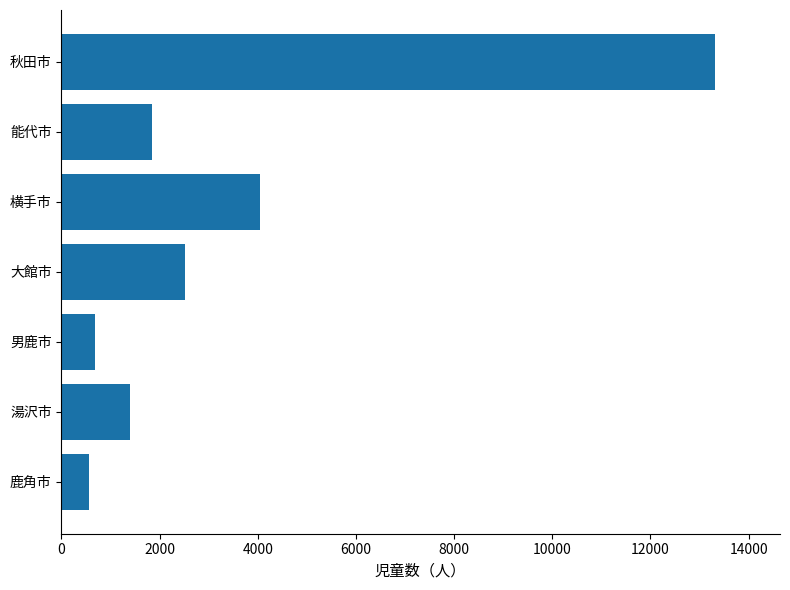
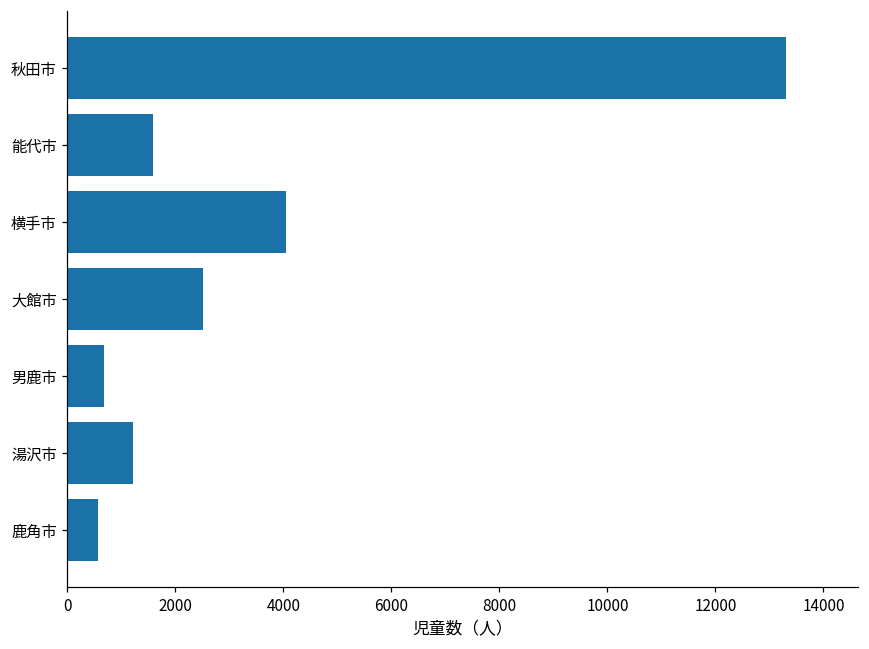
能代市: 1900 -> 1600
湯沢市: 1400 -> 1200
